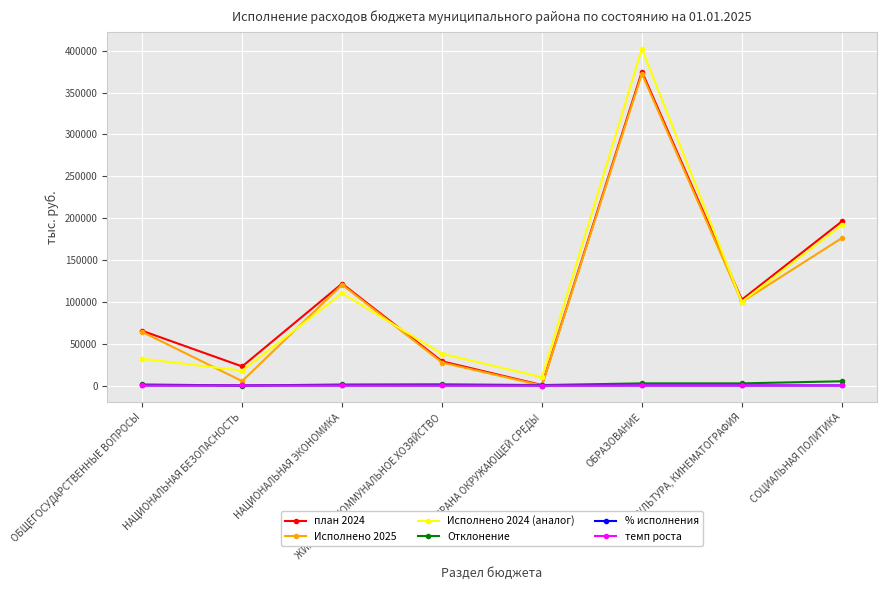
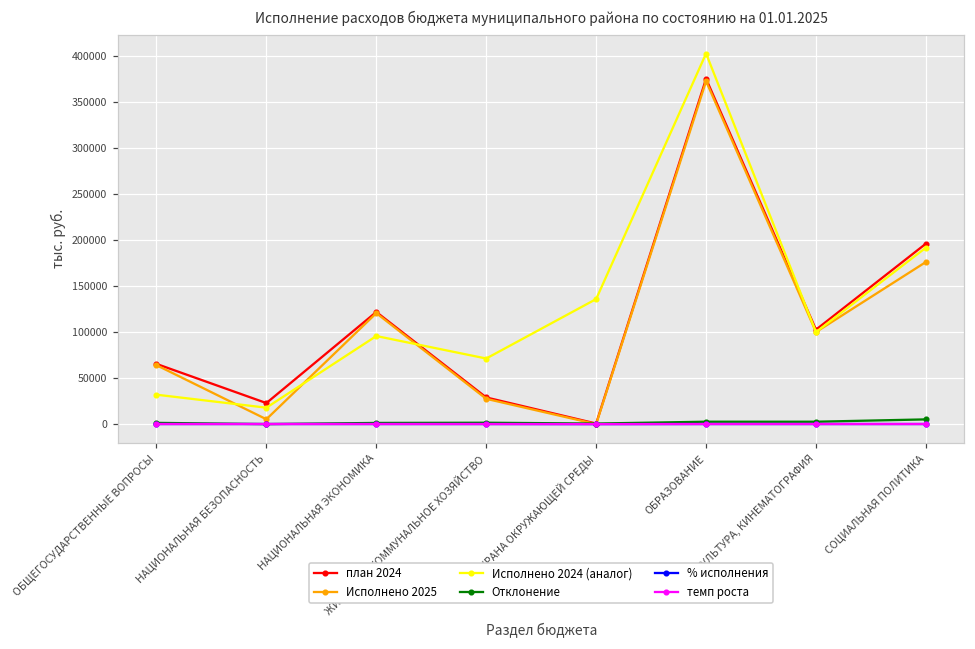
Исполнено 2024 (аналог), НАЦИОНАЛЬНАЯ ЭКОНОМИКА: 110000 -> 100000
Исполнено 2024 (аналог), ЖИЛИЩНО-КОММУНАЛЬНОЕ ХОЗЯЙСТВО: 40000 -> 70000
Исполнено 2024 (аналог), ОХРАНА ОКРУЖАЮЩЕЙ СРЕДЫ: 10000 -> 140000
